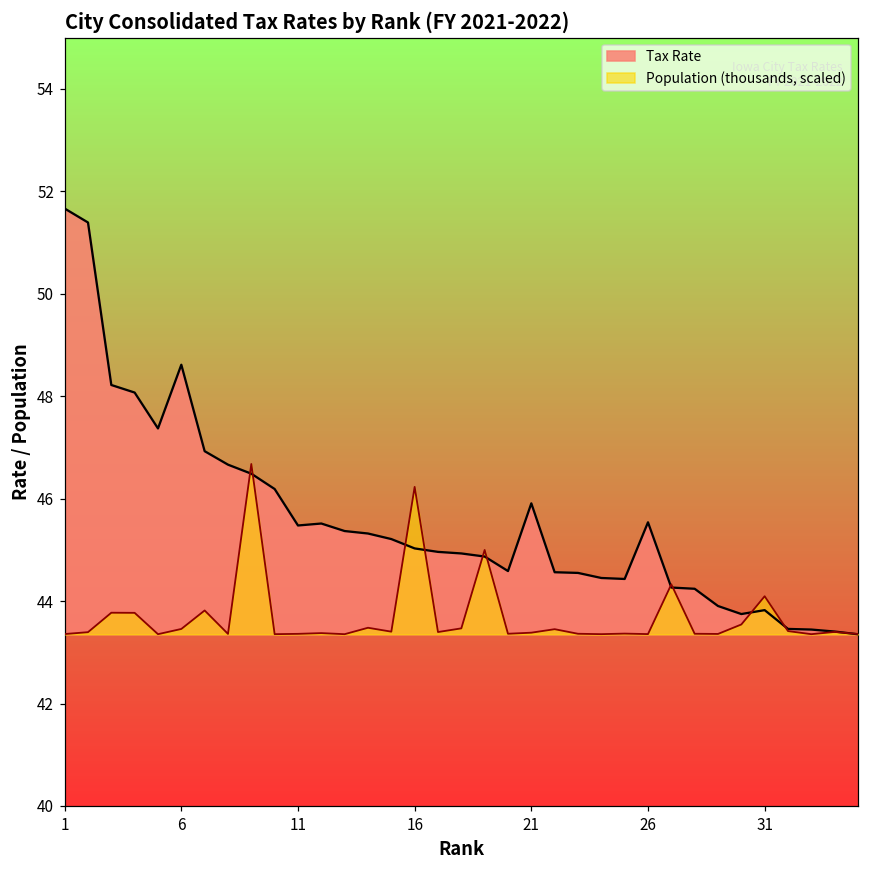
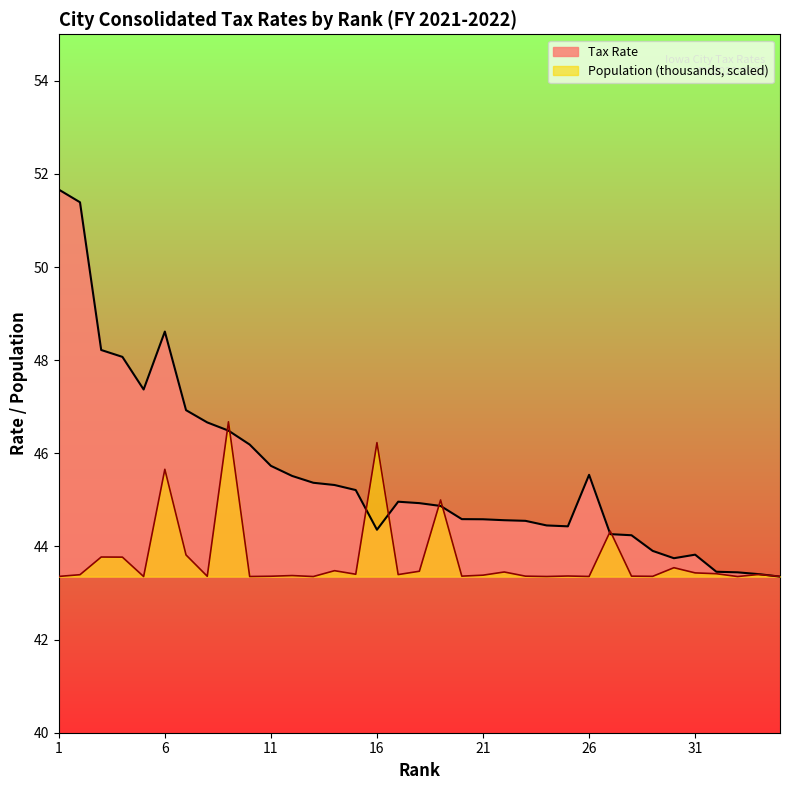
Population (thousands, scaled), 6: 43.5 -> 45.7
Tax Rate, 11: 45.5 -> 45.7
Tax Rate, 16: 45.0 -> 44.4
Tax Rate, 21: 45.9 -> 44.6
Population (thousands, scaled), 31: 44.1 -> 43.4
